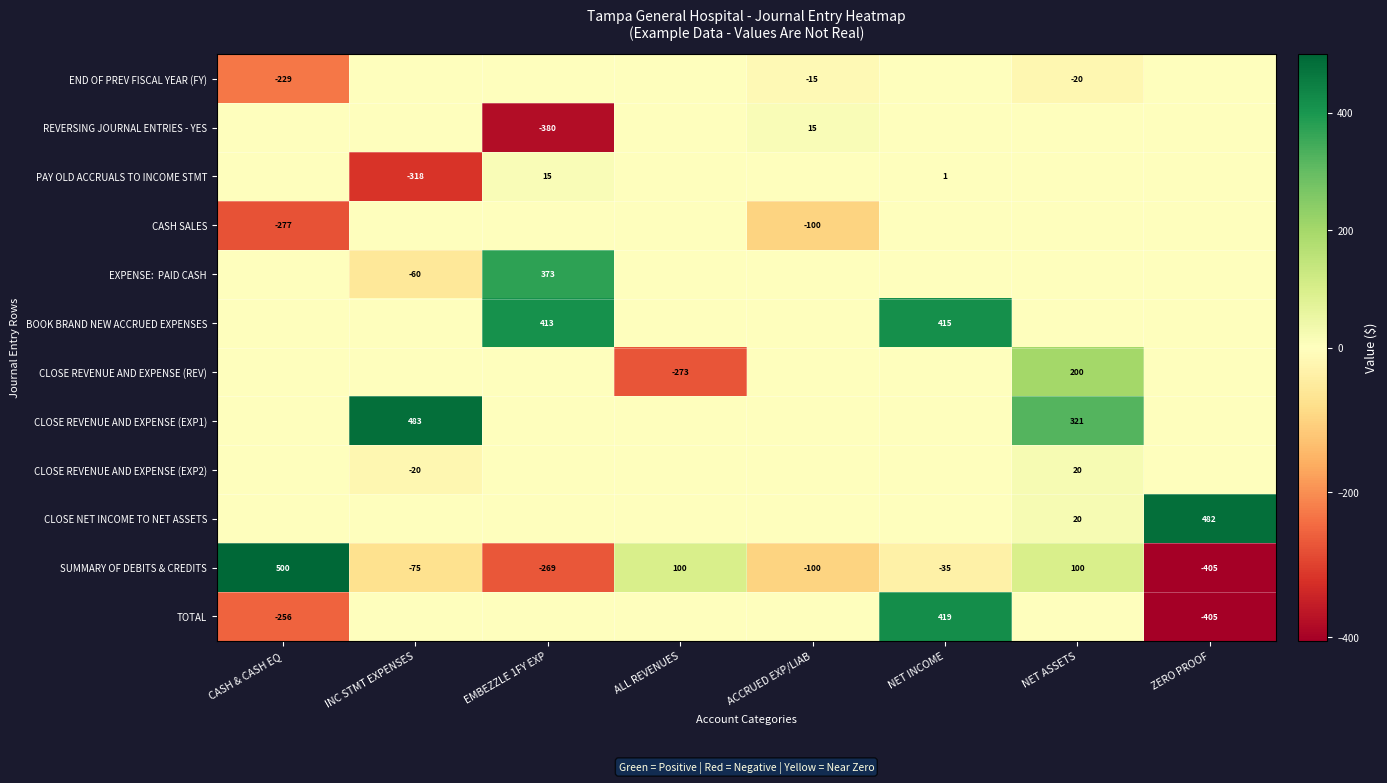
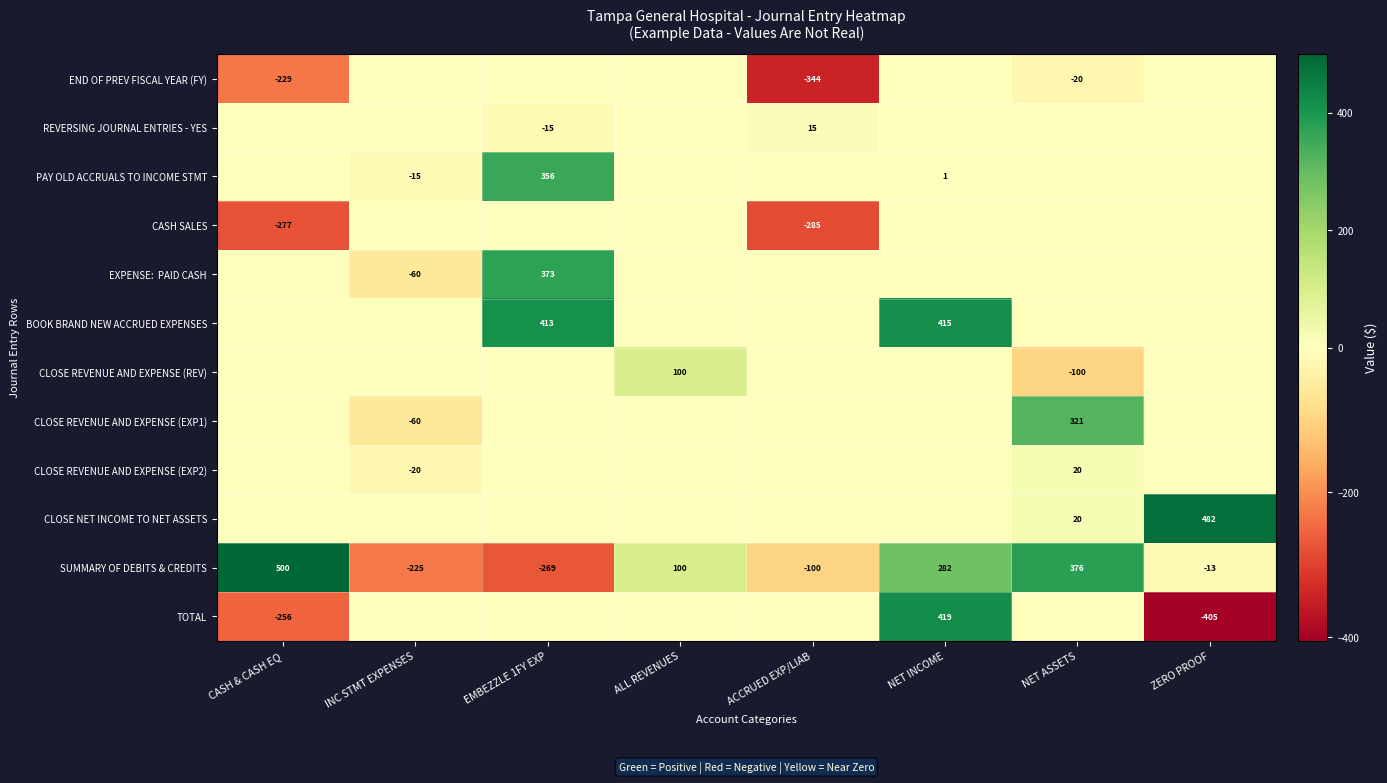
END OF PREV FISCAL YEAR (FY), ACCRUED EXP/LIAB: -15 -> -344
REVERSING JOURNAL ENTRIES - YES, EMBEZZLE 1FY EXP: -380 -> -15
PAY OLD ACCRUALS TO INCOME STMT, INC STMT EXPENSES: -318 -> -15
PAY OLD ACCRUALS TO INCOME STMT, EMBEZZLE 1FY EXP: 15 -> 356
CASH SALES, ACCRUED EXP/LIAB: -100 -> -285
CLOSE REVENUE AND EXPENSE (REV), ALL REVENUES: -273 -> 100
CLOSE REVENUE AND EXPENSE (REV), NET ASSETS: 200 -> -100
CLOSE REVENUE AND EXPENSE (EXP1), INC STMT EXPENSES: 483 -> -60
SUMMARY OF DEBITS & CREDITS, INC STMT EXPENSES: -75 -> -225
SUMMARY OF DEBITS & CREDITS, NET INCOME: -35 -> 282
SUMMARY OF DEBITS & CREDITS, NET ASSETS: 100 -> 376
SUMMARY OF DEBITS & CREDITS, ZERO PROOF: -405 -> -13
